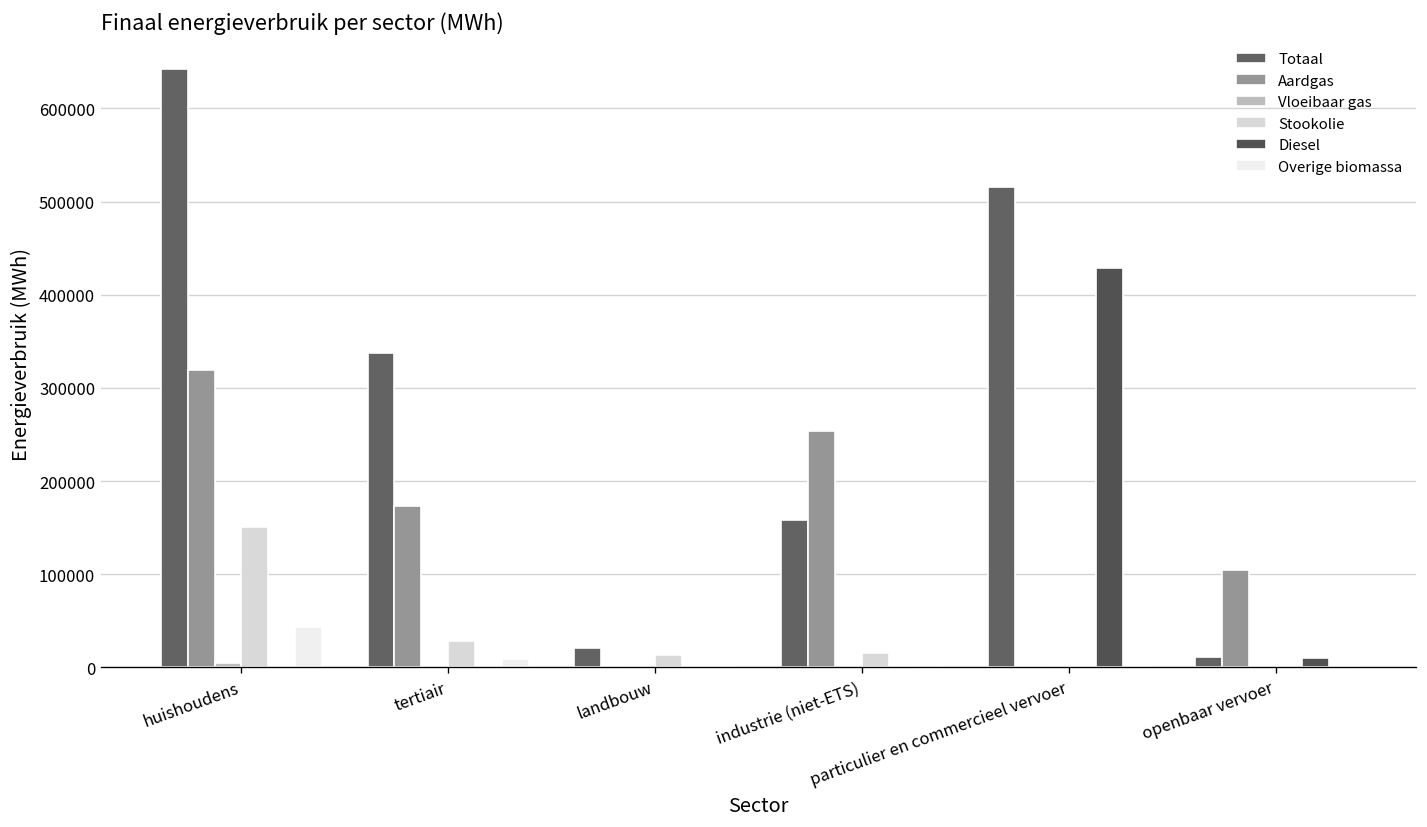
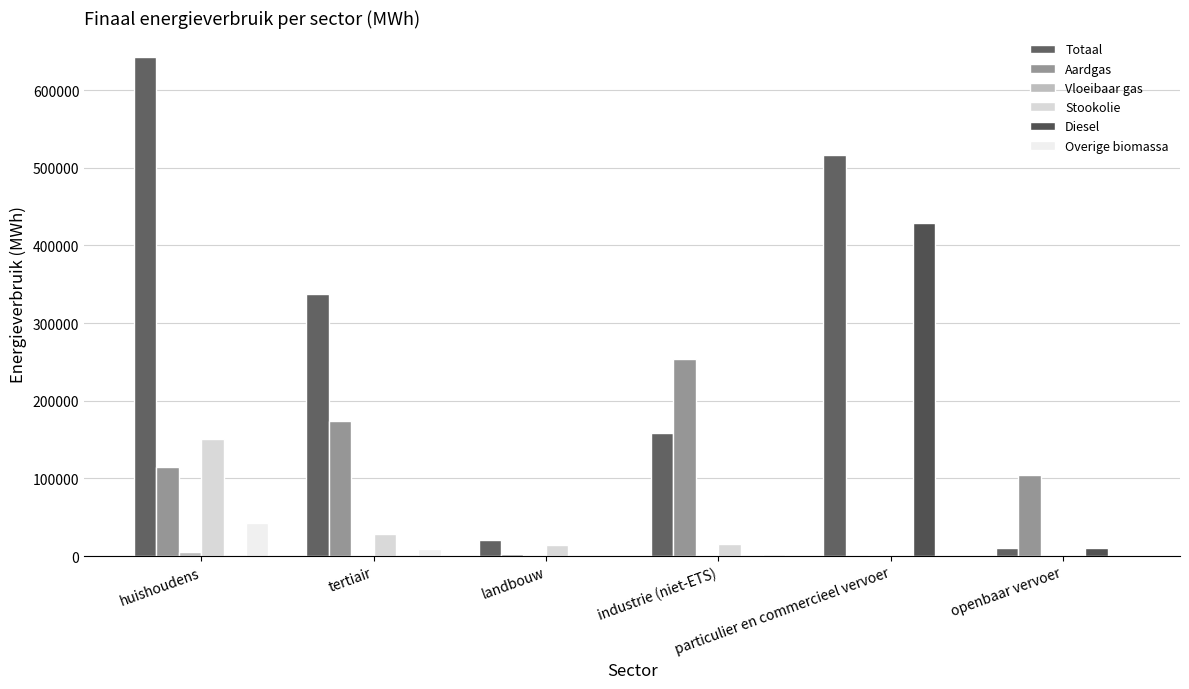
Aardgas, huishoudens: 320000 -> 110000
